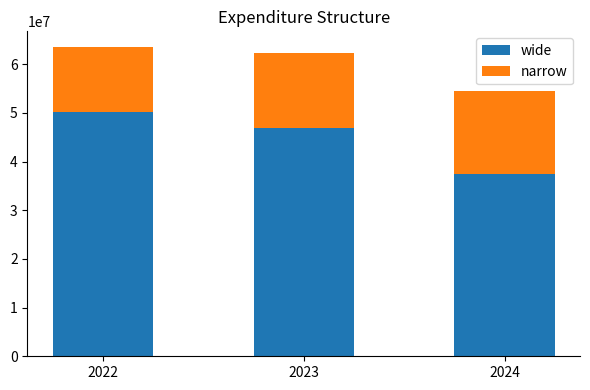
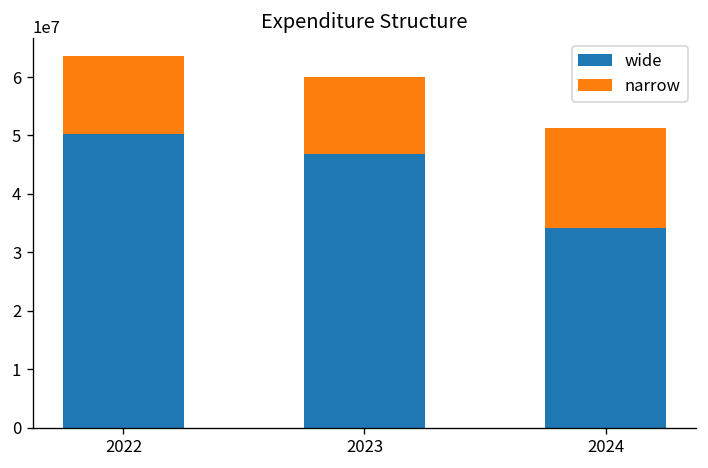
narrow, 2023: 15000000 -> 13000000
wide, 2024: 37000000 -> 34000000
